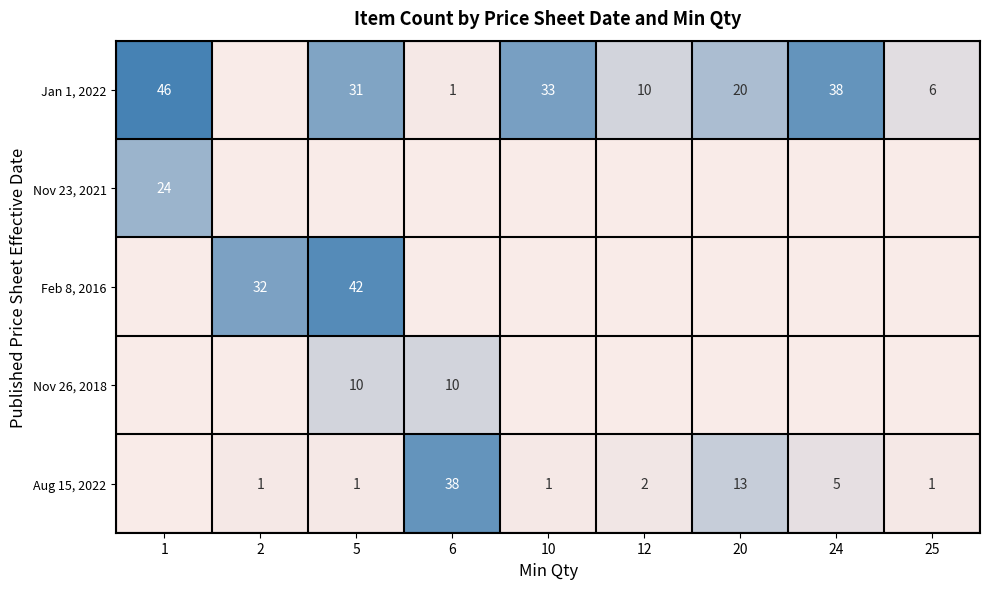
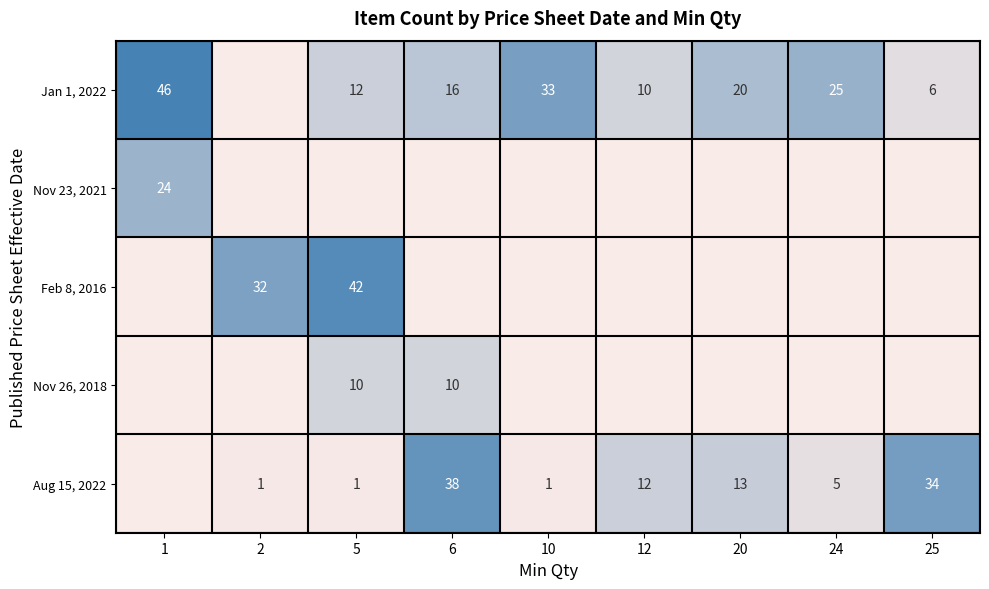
Jan 1, 2022, 5: 31 -> 12
Jan 1, 2022, 6: 1 -> 16
Jan 1, 2022, 24: 38 -> 25
Aug 15, 2022, 12: 2 -> 12
Aug 15, 2022, 25: 1 -> 34
